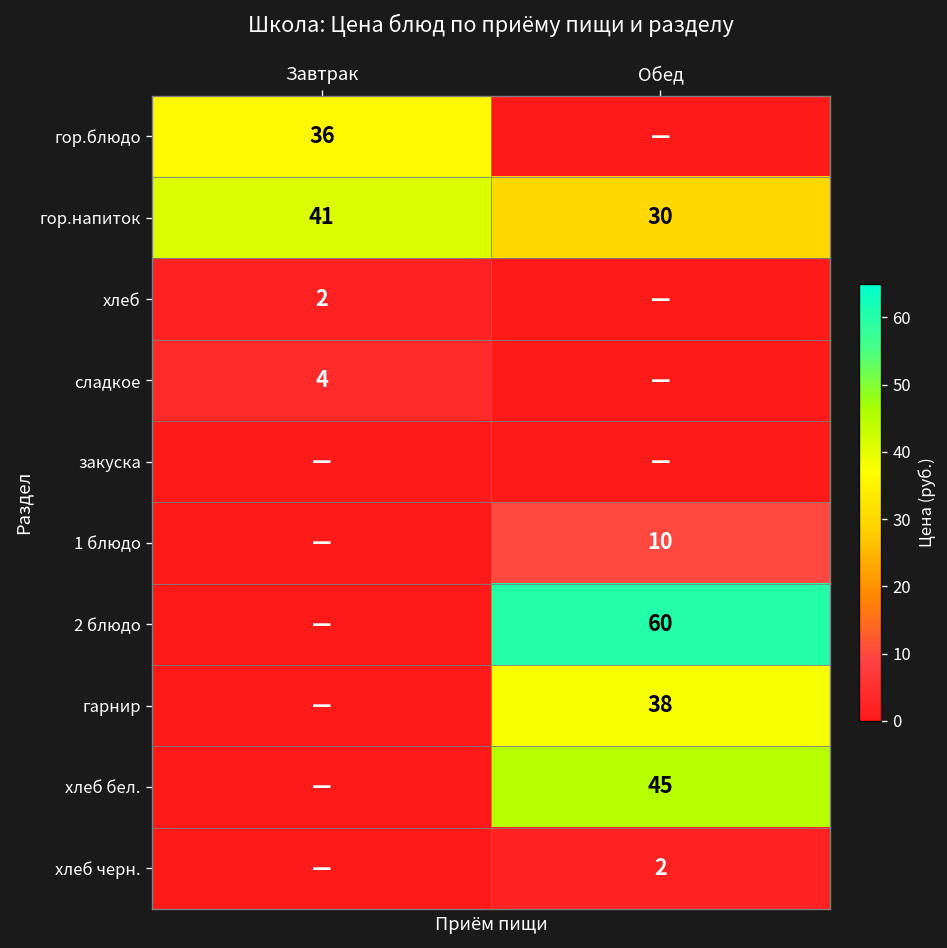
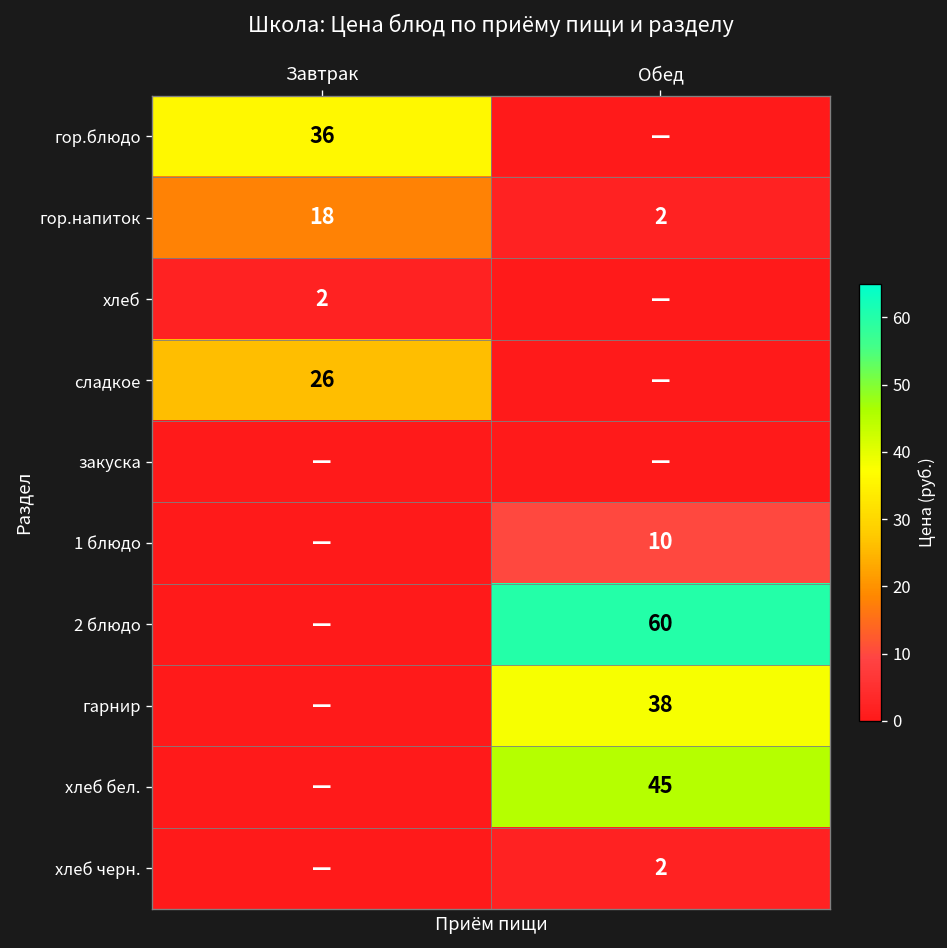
гор.напиток, Завтрак: 41 -> 18
гор.напиток, Обед: 30 -> 2
сладкое, Завтрак: 4 -> 26
